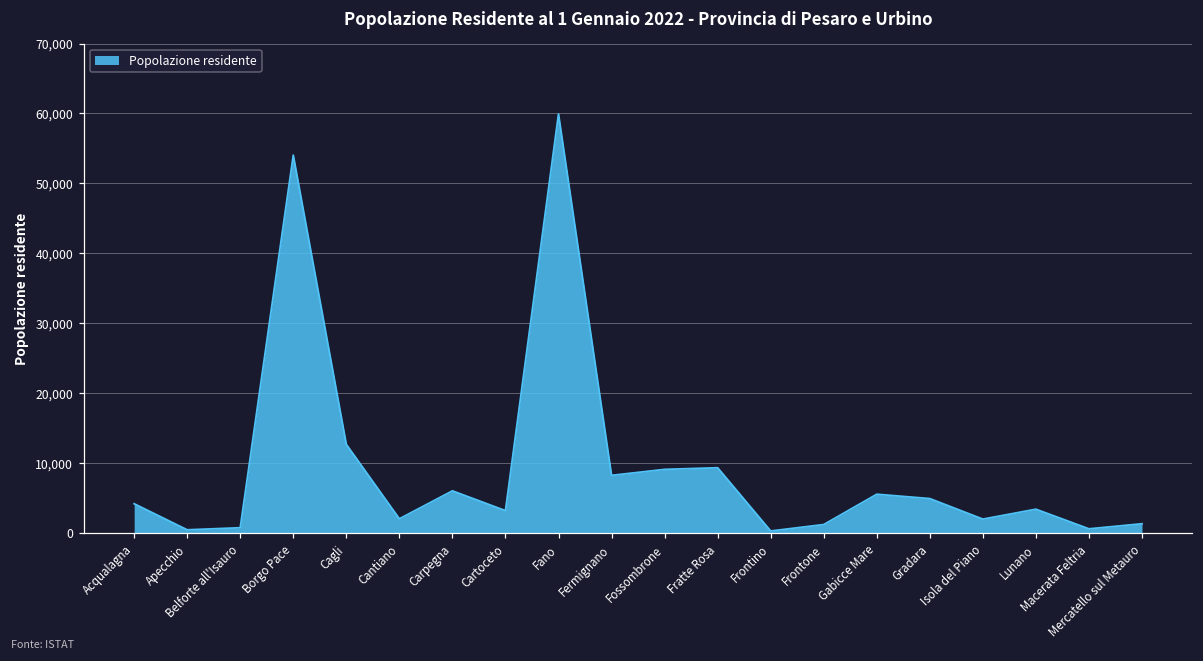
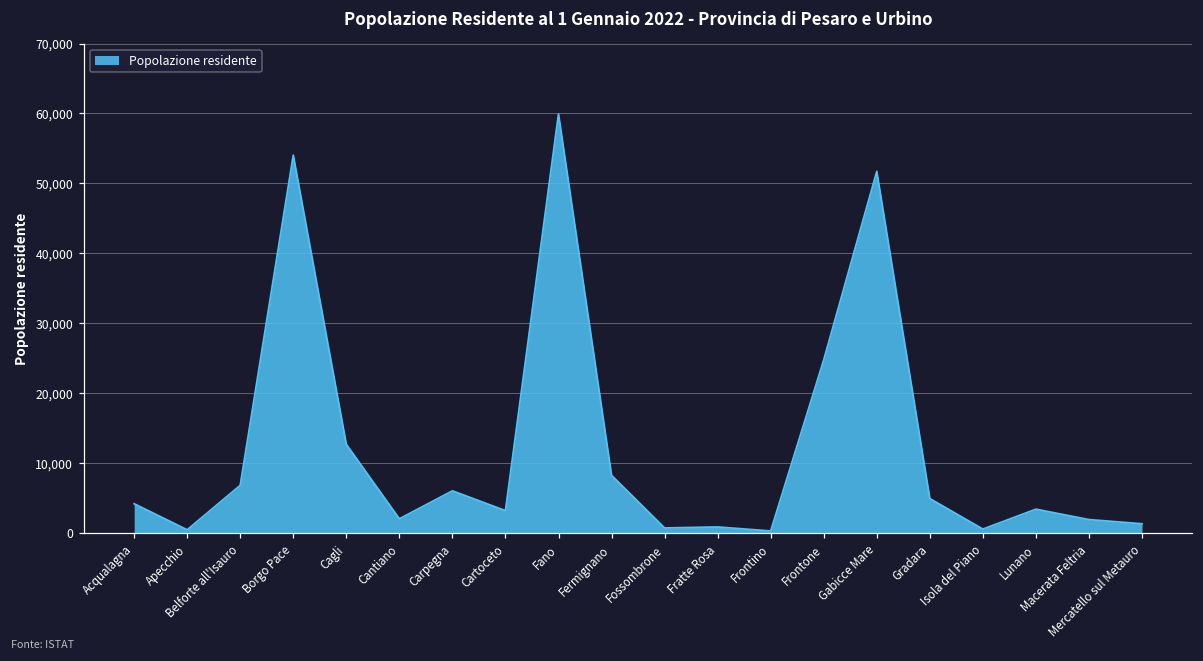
Belforte all'Isauro: 1,000 -> 7,000
Fossombrone: 9,000 -> 1,000
Fratte Rosa: 9,000 -> 1,000
Frontone: 1,000 -> 25,000
Gabicce Mare: 6,000 -> 52,000
Isola del Piano: 2,000 -> 1,000
Macerata Feltria: 1,000 -> 2,000
